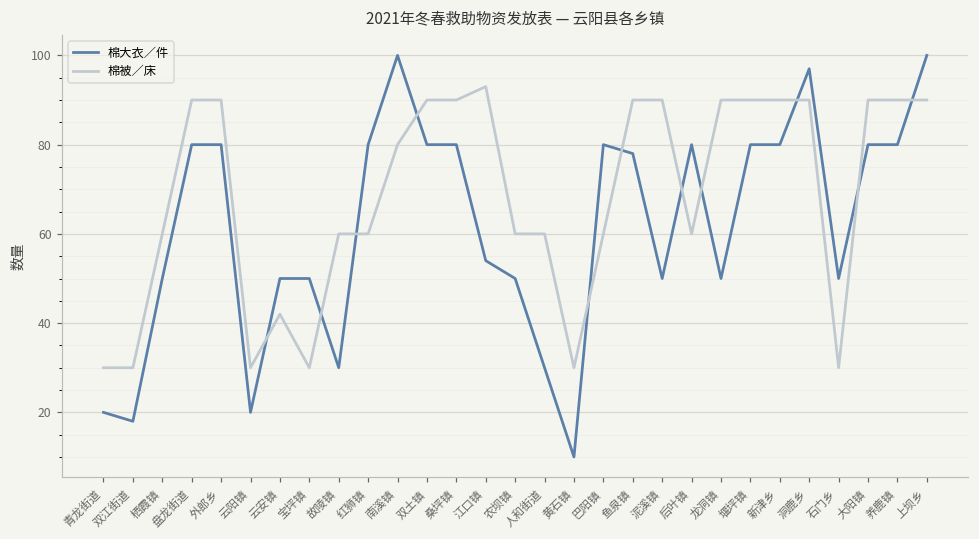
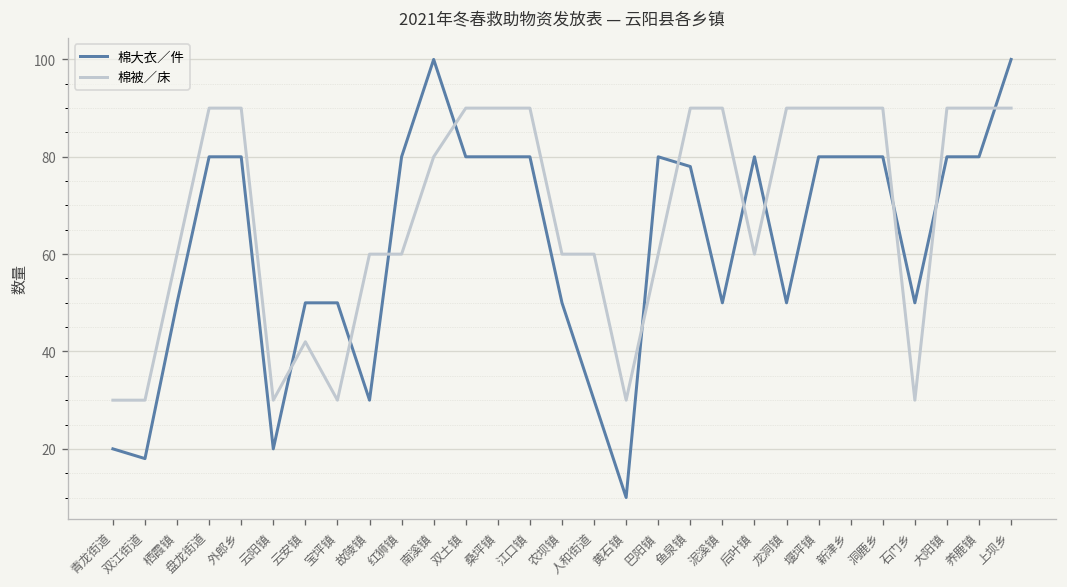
棉大衣／件, 江口镇: 54 -> 80
棉被／床, 江口镇: 93 -> 90
棉大衣／件, 洞鹿乡: 97 -> 80
